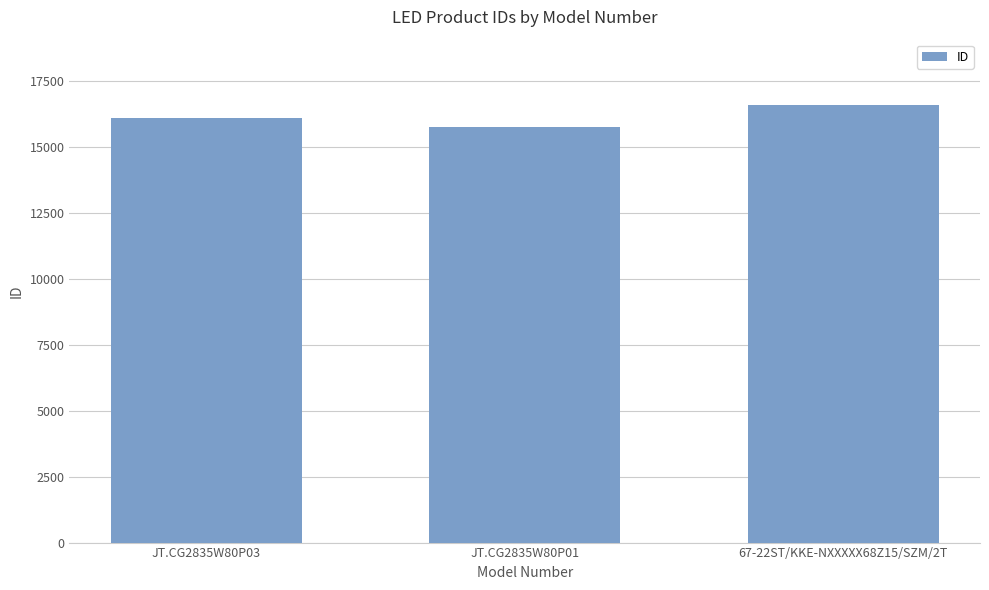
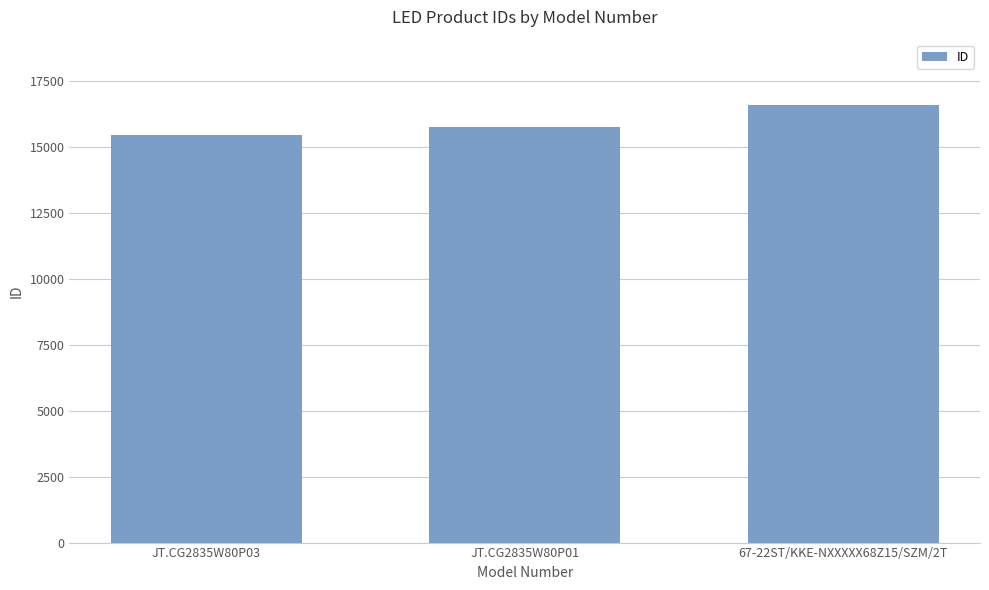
JT.CG2835W80P03: 16100 -> 15400
